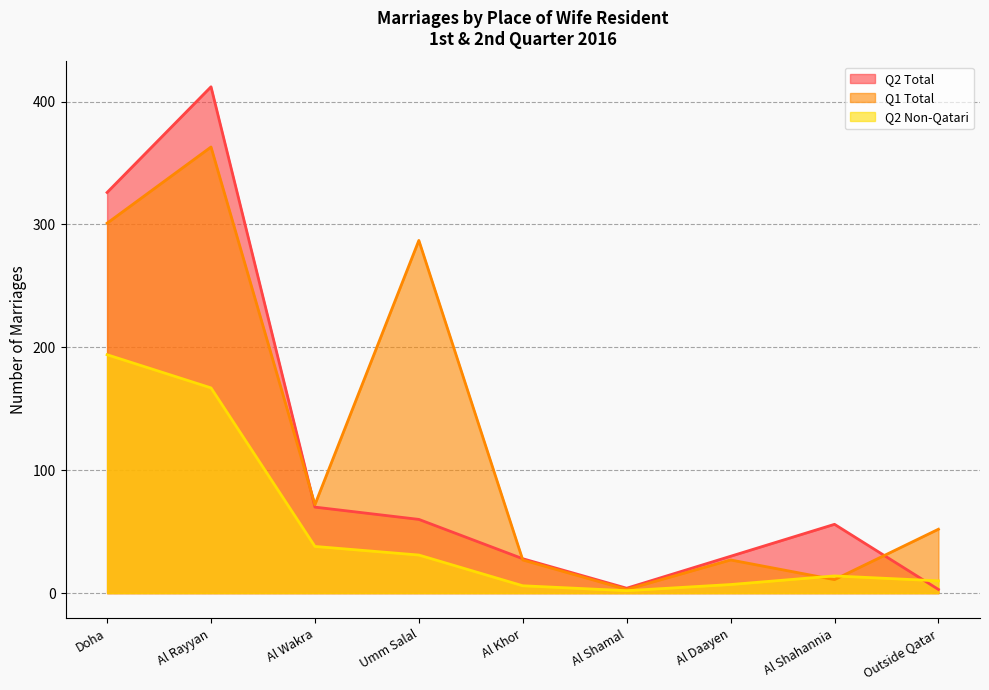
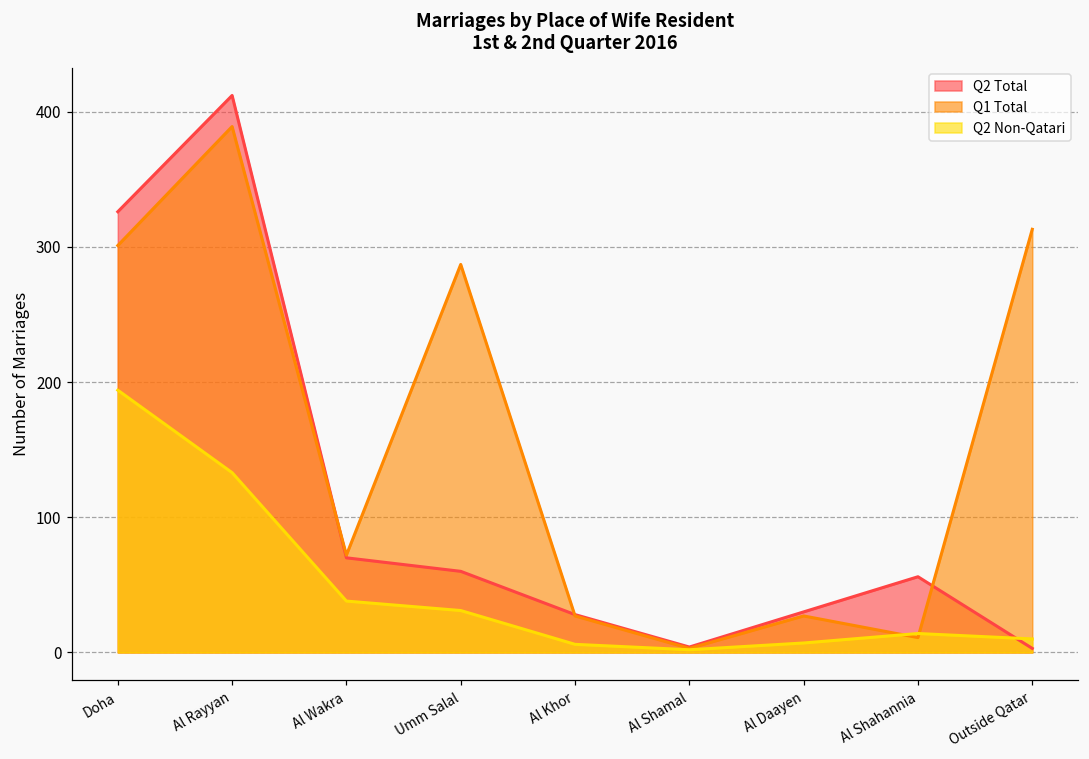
Q1 Total, Al Rayyan: 363 -> 389
Q2 Non-Qatari, Al Rayyan: 167 -> 133
Q1 Total, Outside Qatar: 52 -> 313
